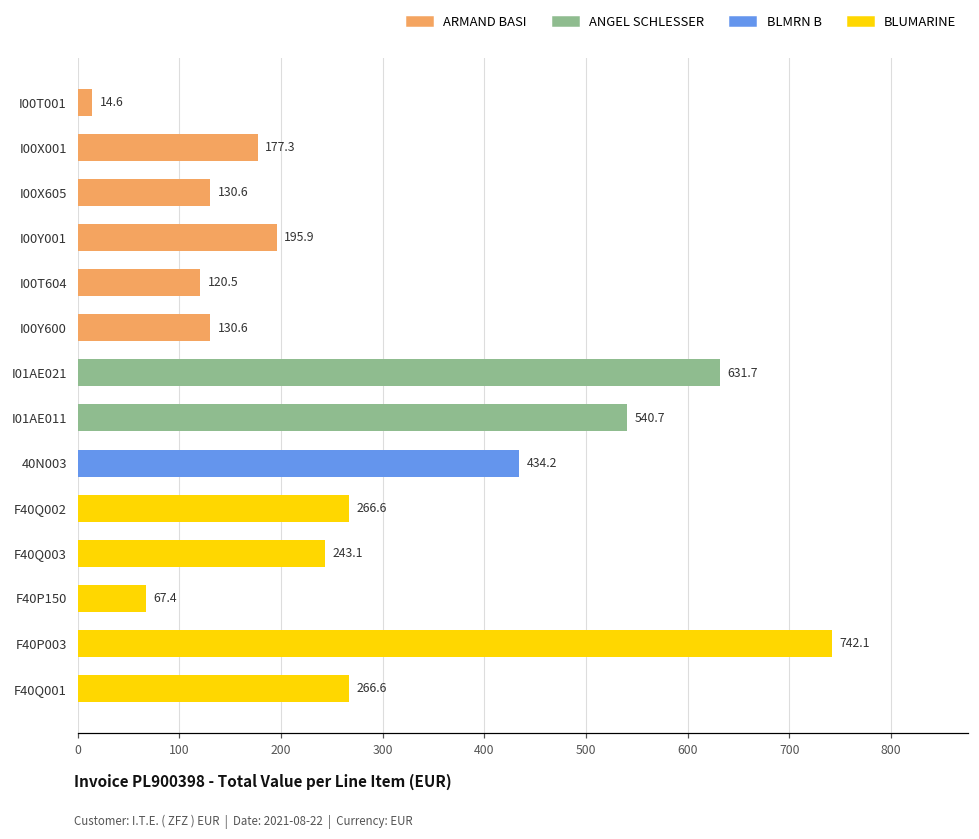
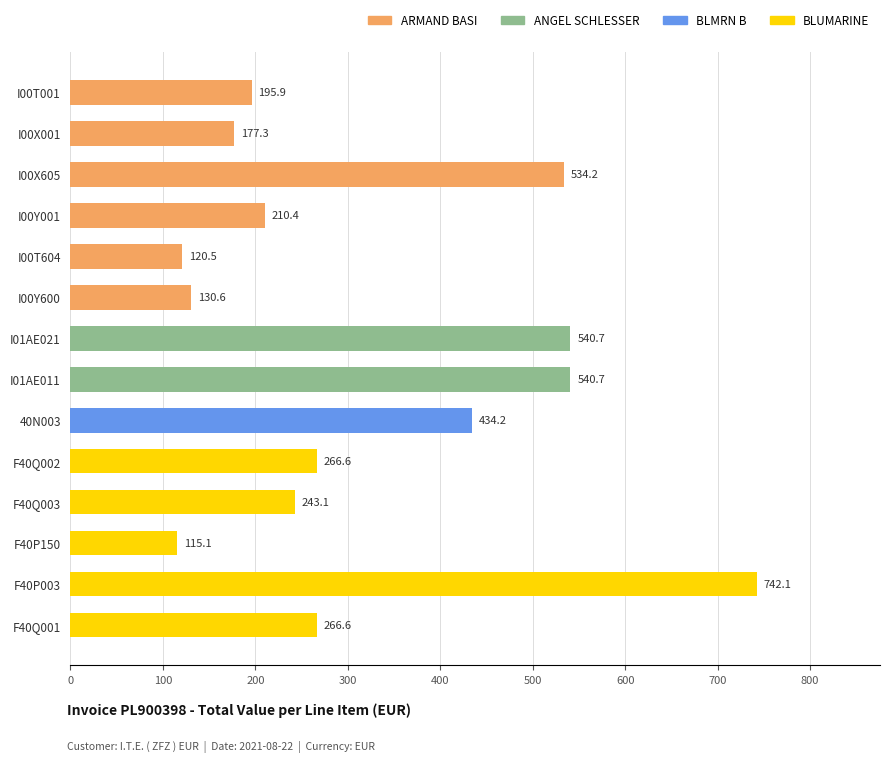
I00T001: 14.6 -> 195.9
I00X605: 130.6 -> 534.2
I00Y001: 195.9 -> 210.4
I01AE021: 631.7 -> 540.7
F40P150: 67.4 -> 115.1
